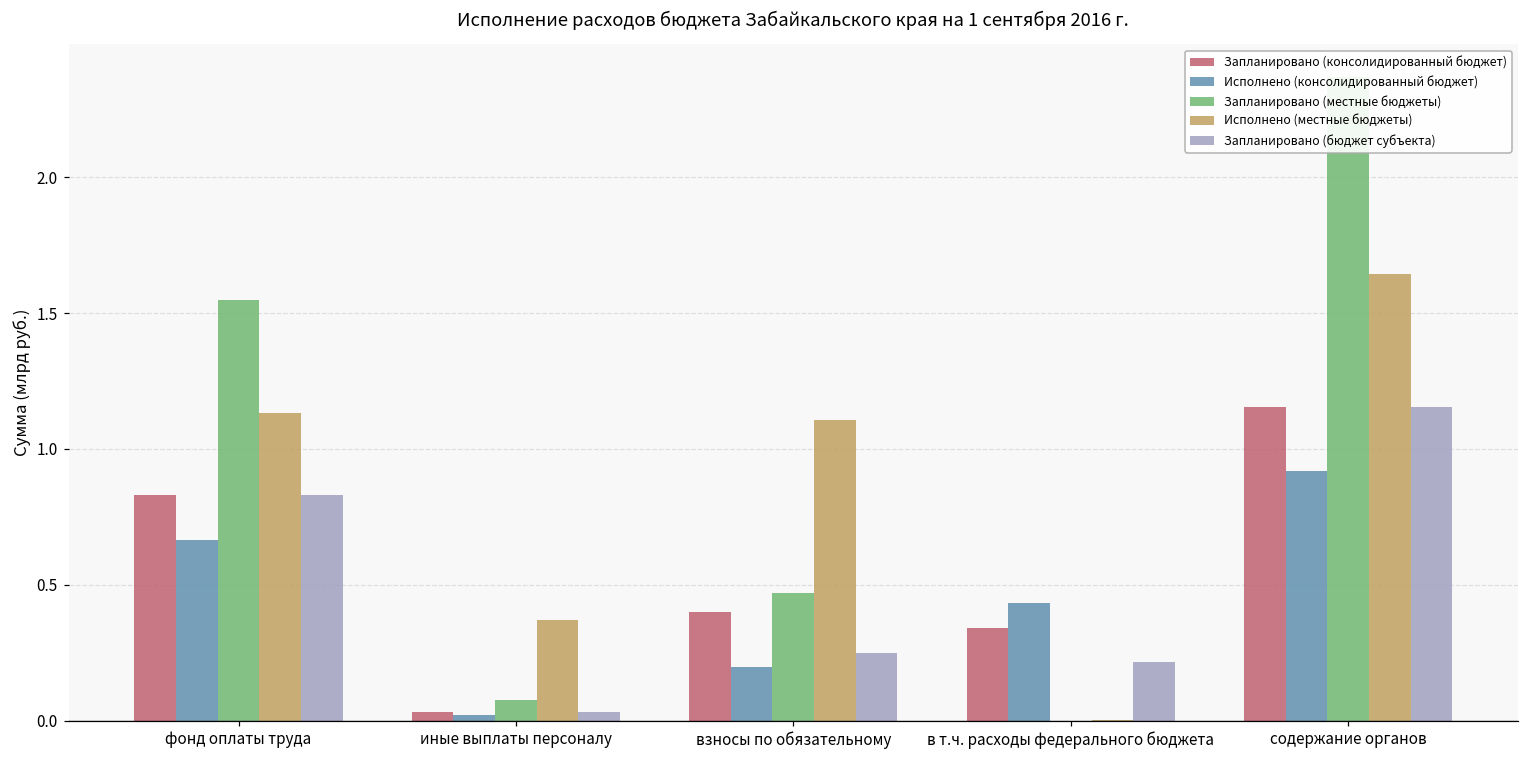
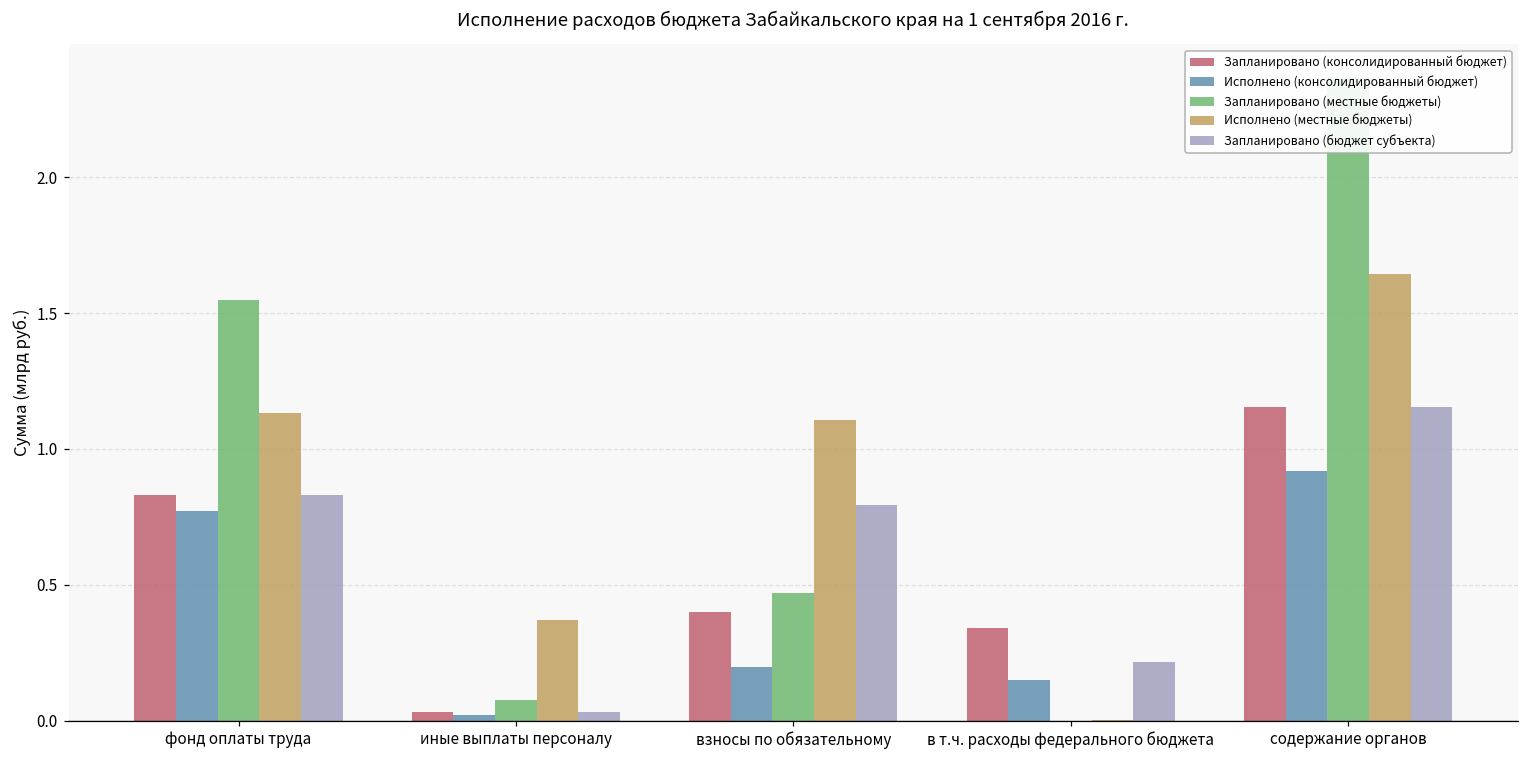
Исполнено (консолидированный бюджет), фонд оплаты труда: 0.67 -> 0.77
Запланировано (бюджет субъекта), взносы по обязательному: 0.25 -> 0.80
Исполнено (консолидированный бюджет), в т.ч. расходы федерального бюджета: 0.43 -> 0.15
